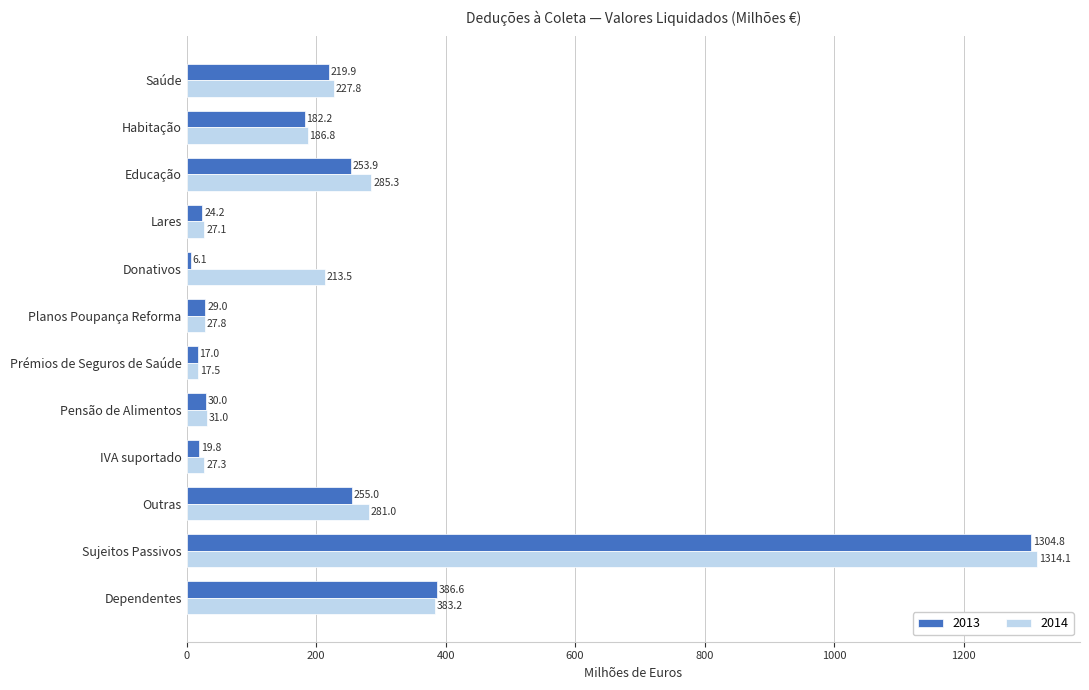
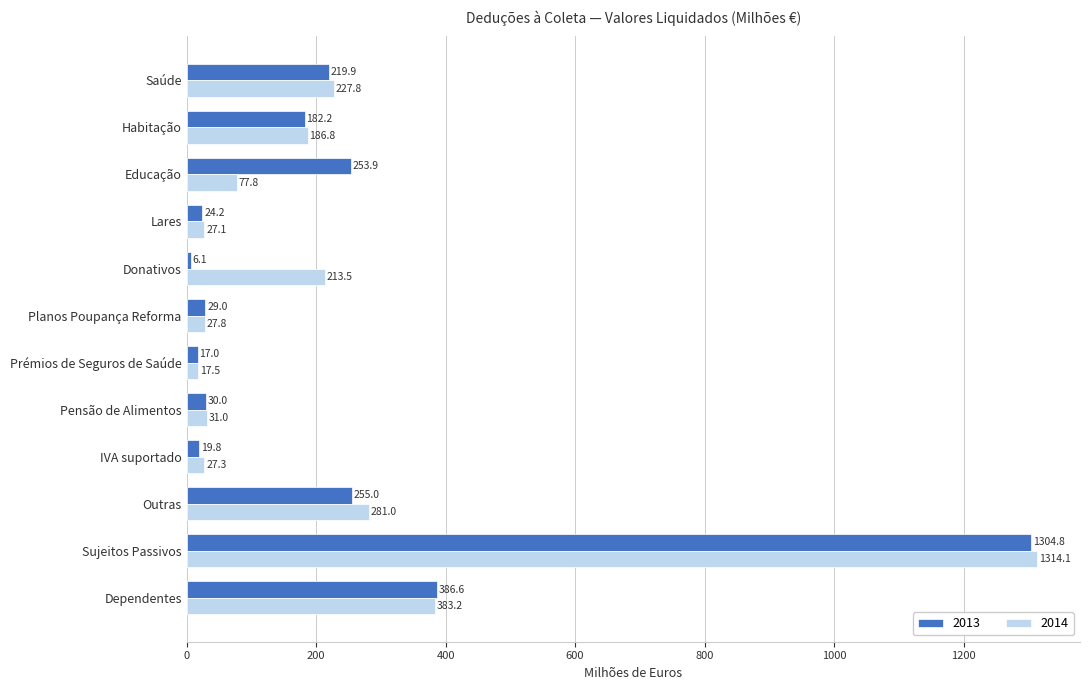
2014, Educação: 285.3 -> 77.8
